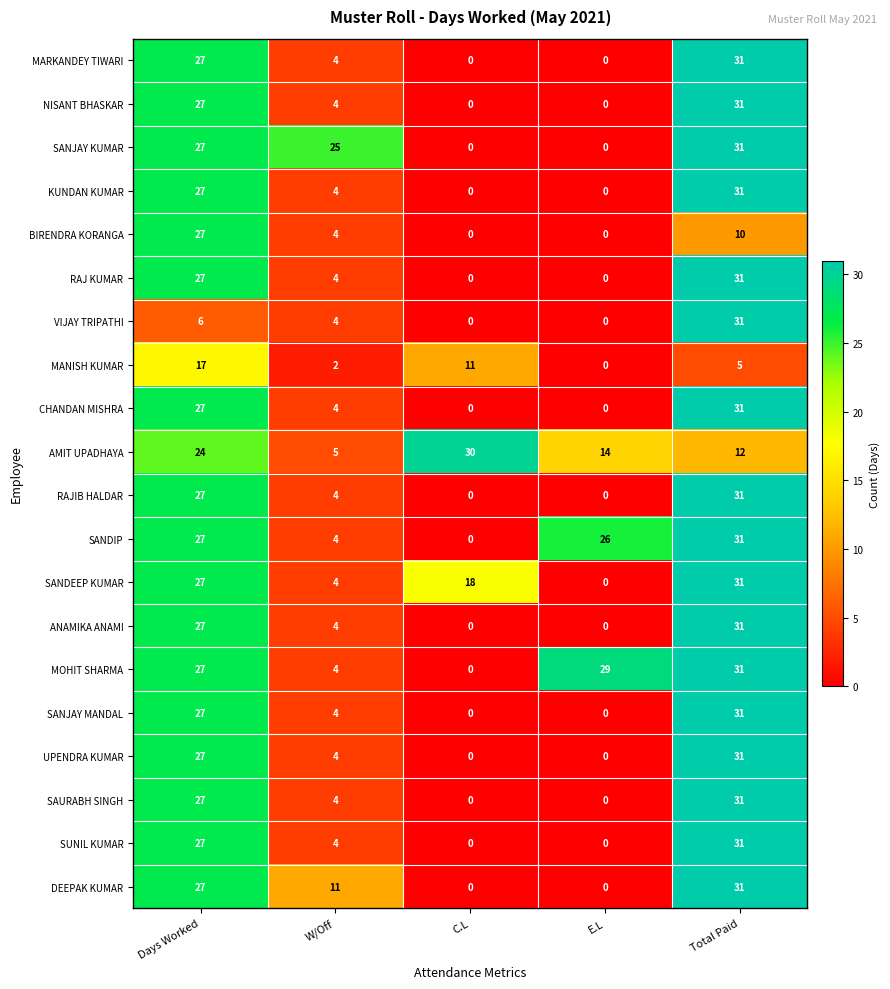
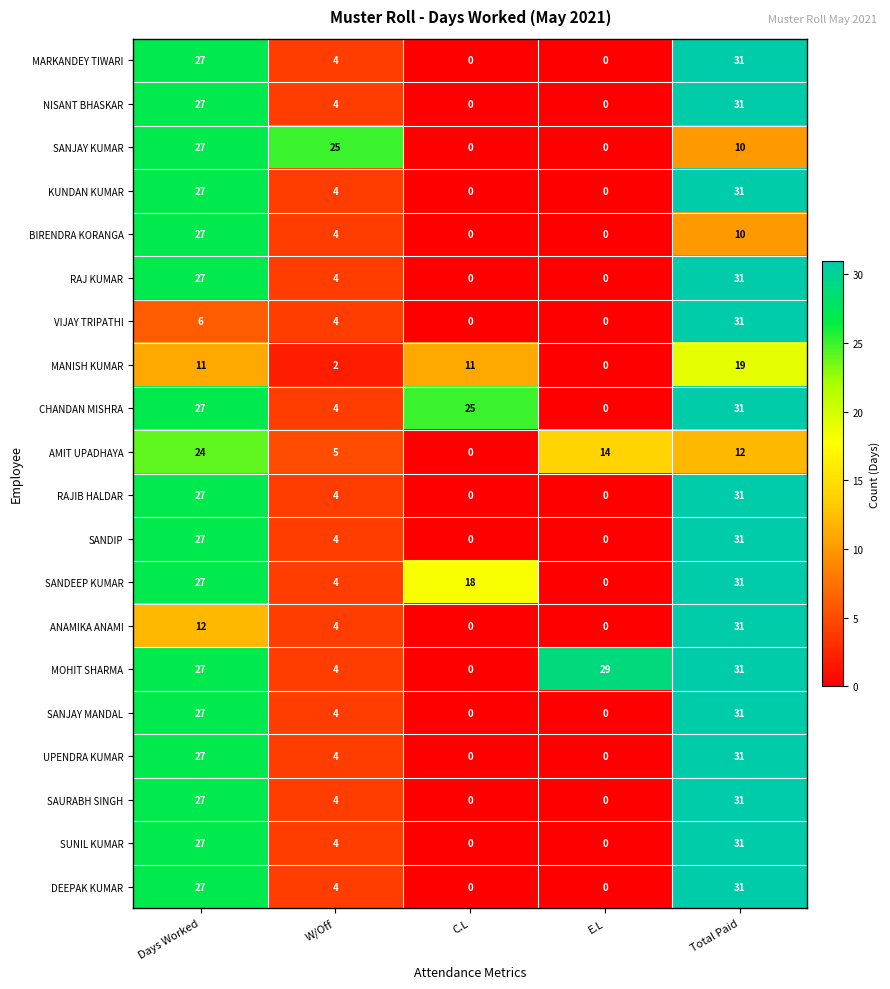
SANJAY KUMAR, Total Paid: 31 -> 10
MANISH KUMAR, Days Worked: 17 -> 11
MANISH KUMAR, Total Paid: 5 -> 19
CHANDAN MISHRA, C.L: 0 -> 25
AMIT UPADHAYA, C.L: 30 -> 0
SANDIP, E.L: 26 -> 0
ANAMIKA ANAMI, Days Worked: 27 -> 12
DEEPAK KUMAR, W/Off: 11 -> 4
